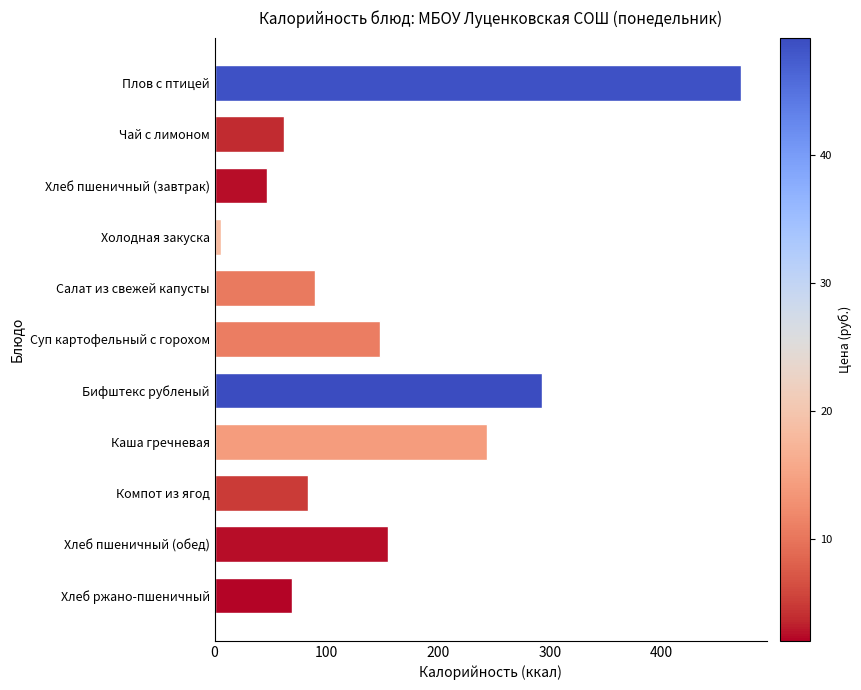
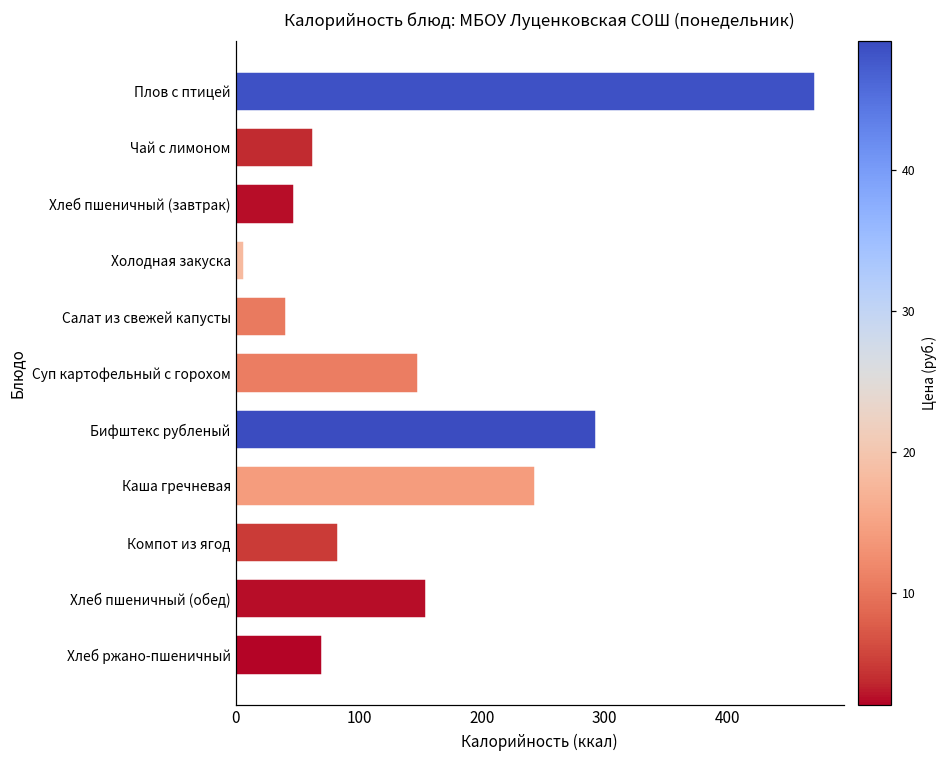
Салат из свежей капусты: 90 -> 41
